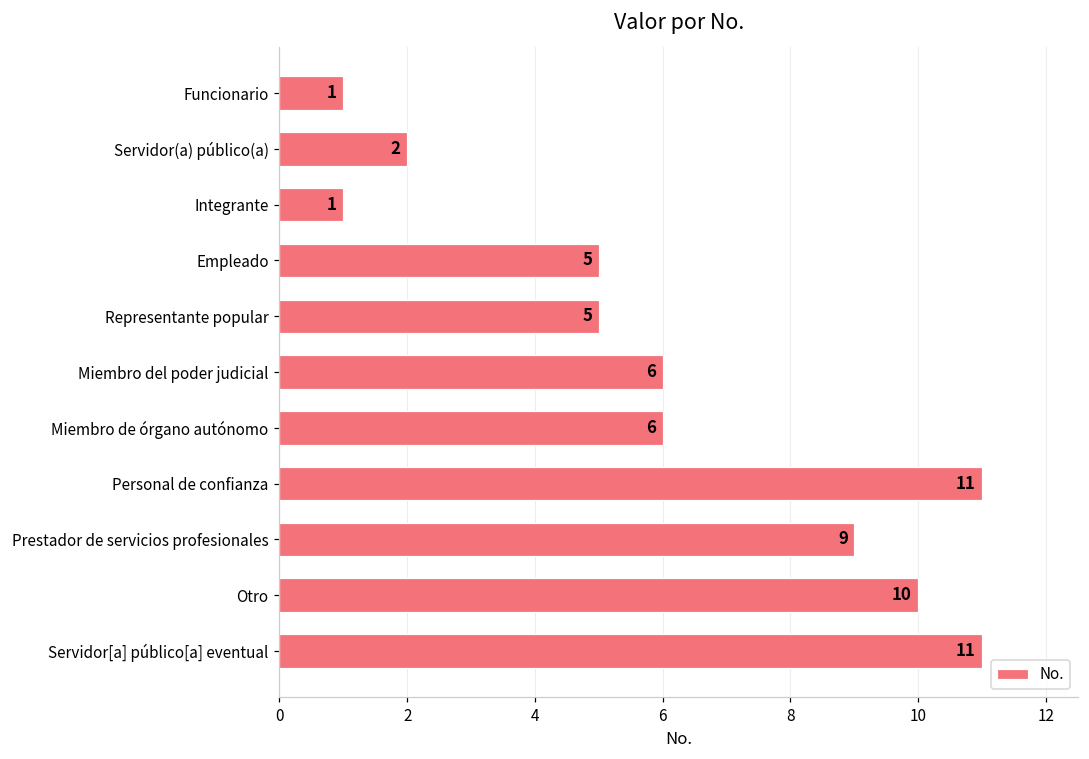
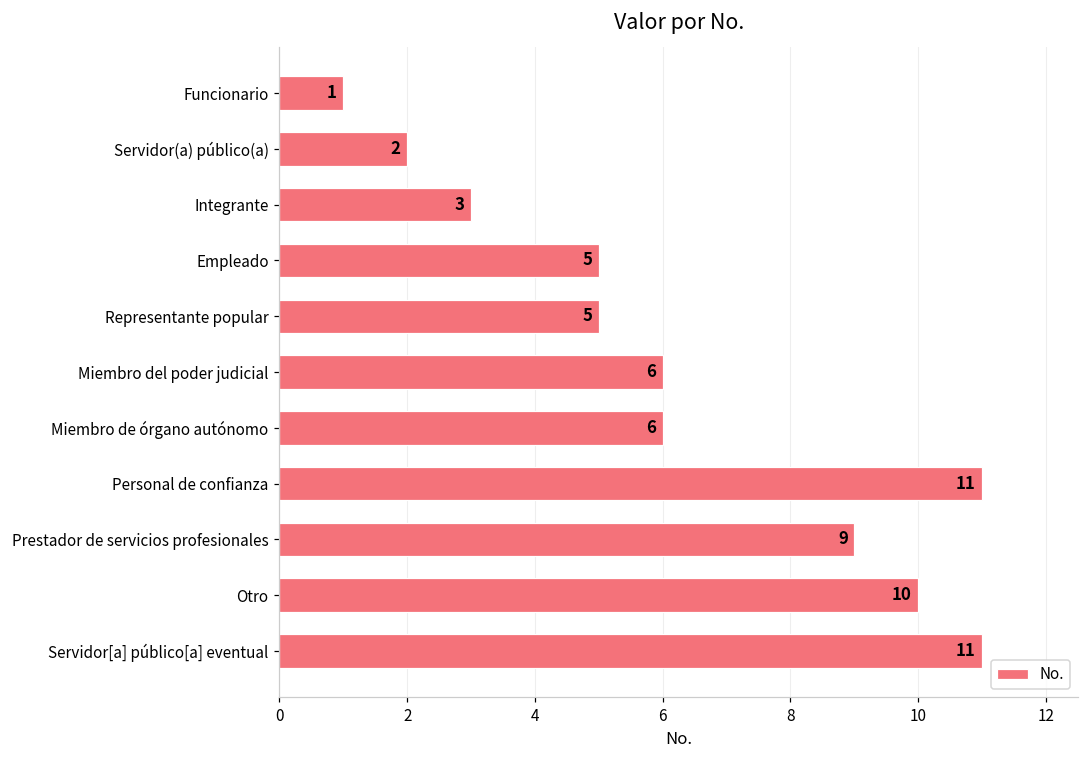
Integrante: 1 -> 3
